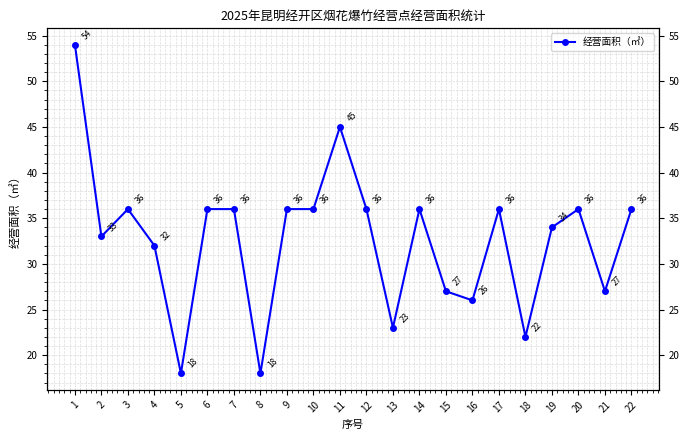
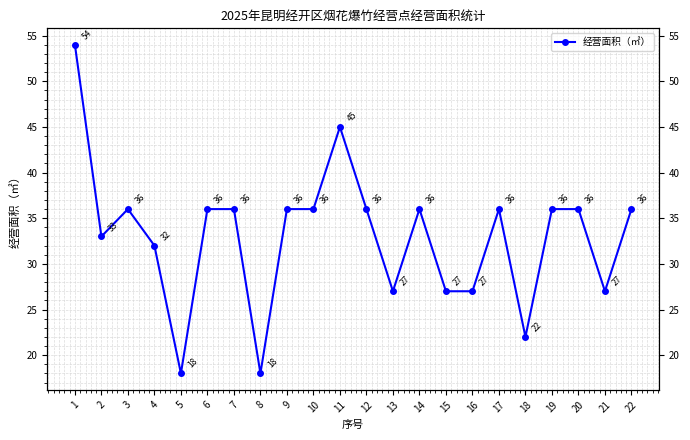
13: 23 -> 27
16: 26 -> 27
19: 34 -> 36
